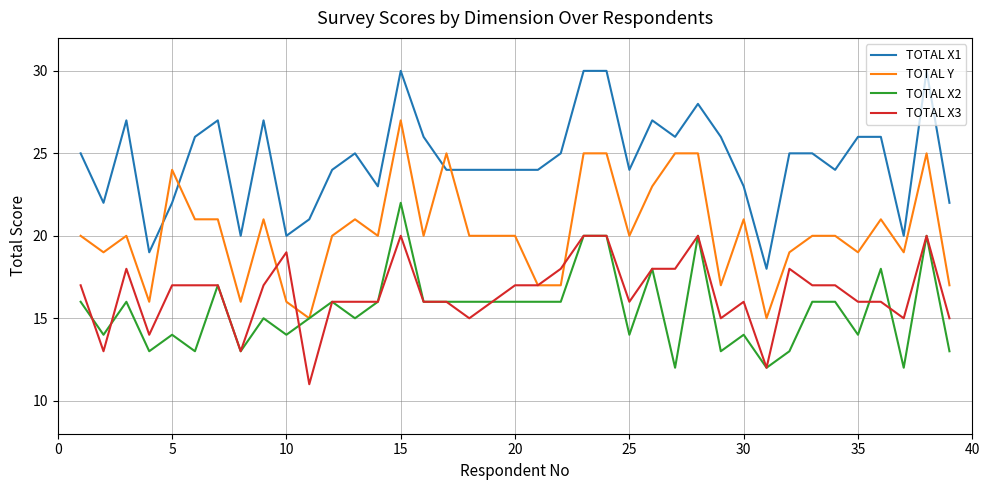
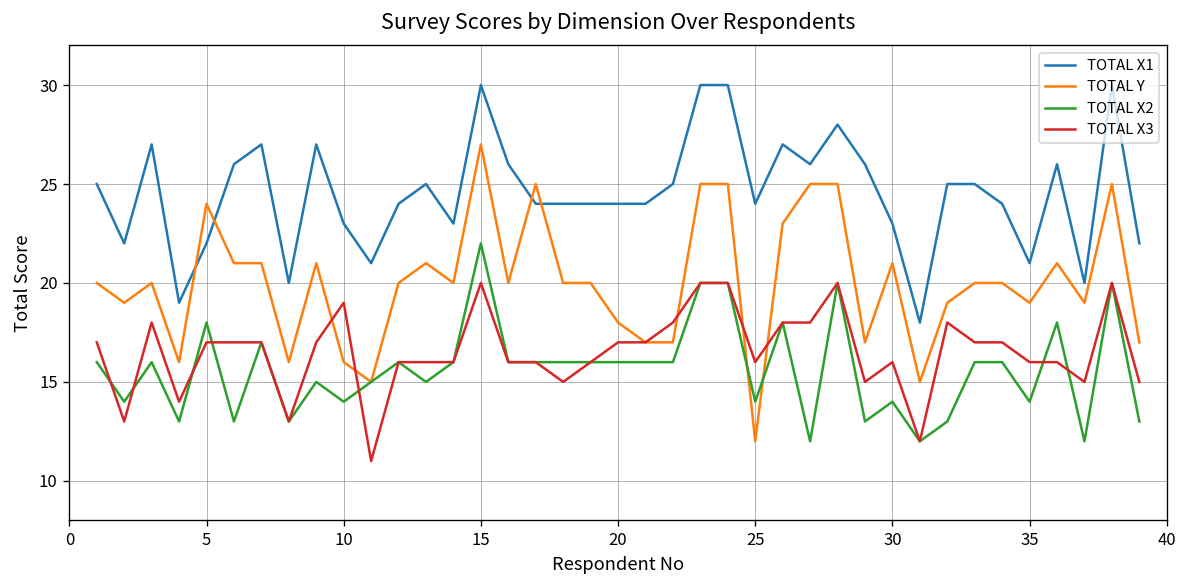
TOTAL X2, 5: 14 -> 18
TOTAL X1, 10: 20 -> 23
TOTAL Y, 20: 20 -> 18
TOTAL Y, 25: 20 -> 12
TOTAL X1, 35: 26 -> 21
